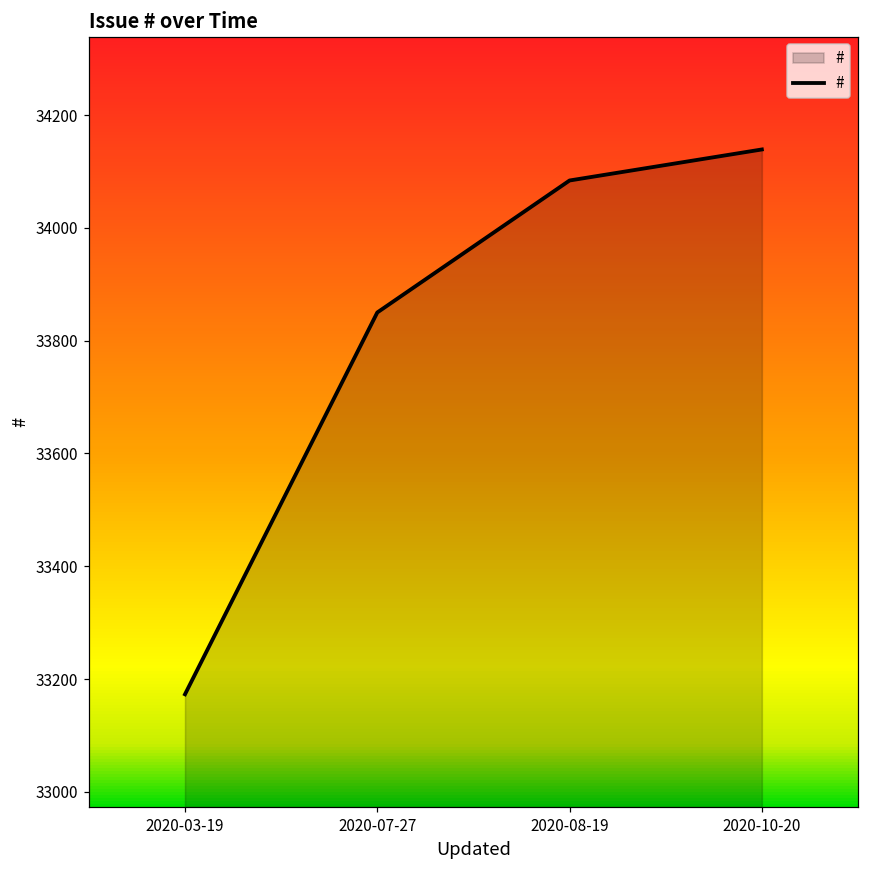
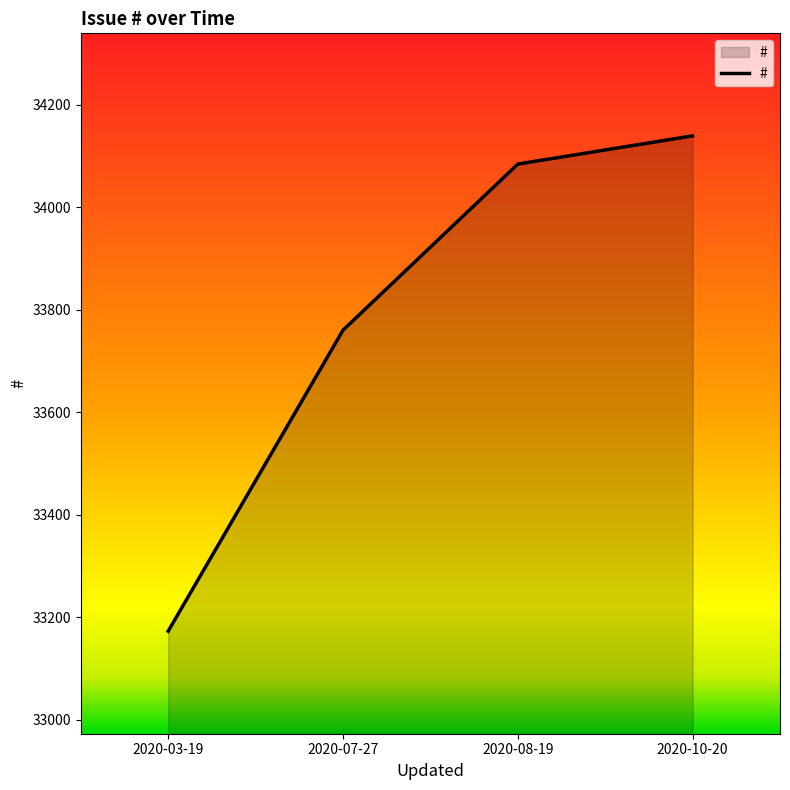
2020-07-27: 33850 -> 33760
